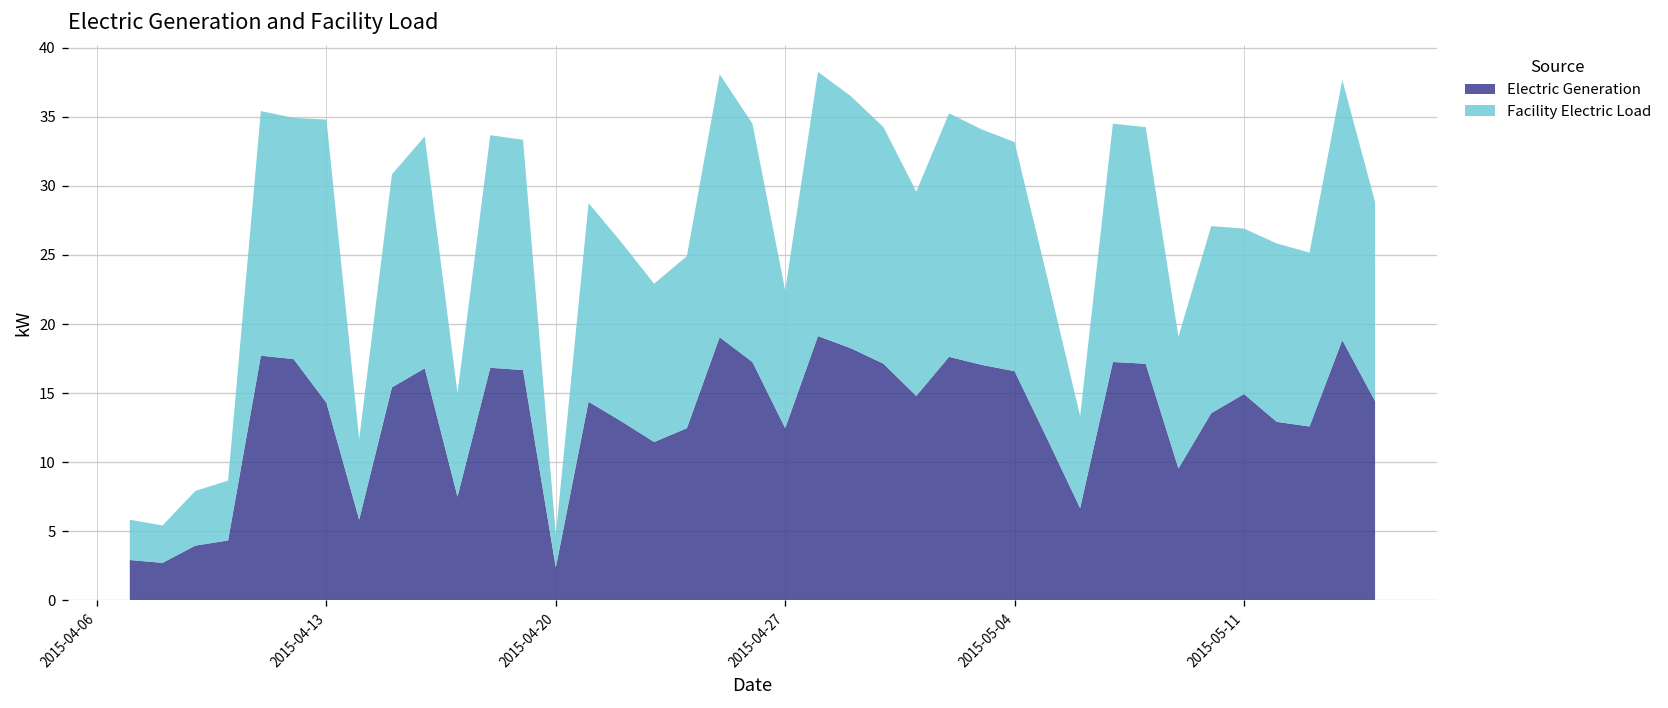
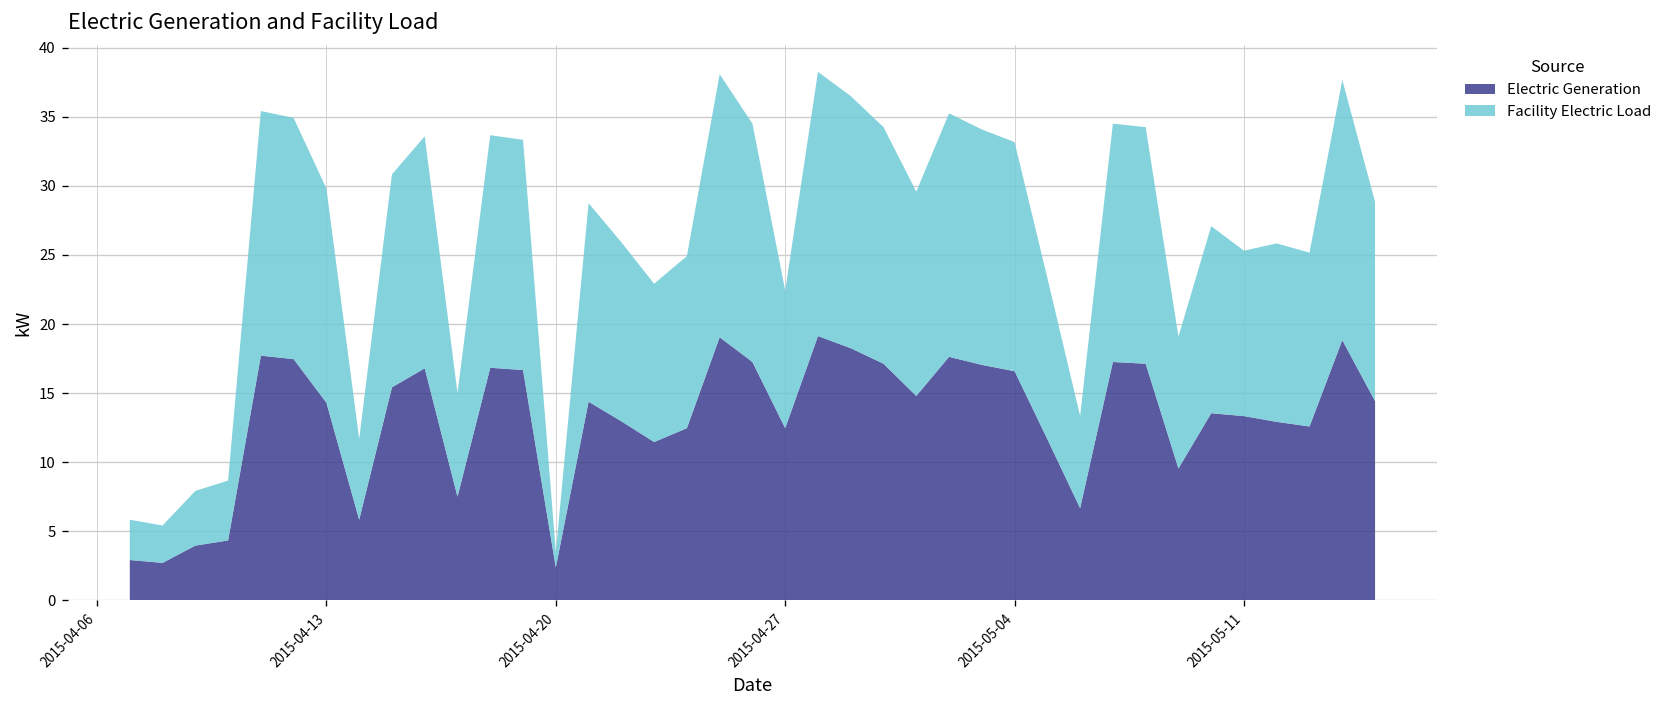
Facility Electric Load, 2015-04-13: 20.5 -> 15.5
Facility Electric Load, 2015-04-20: 2.4 -> 1.1
Electric Generation, 2015-05-11: 14.9 -> 13.3
